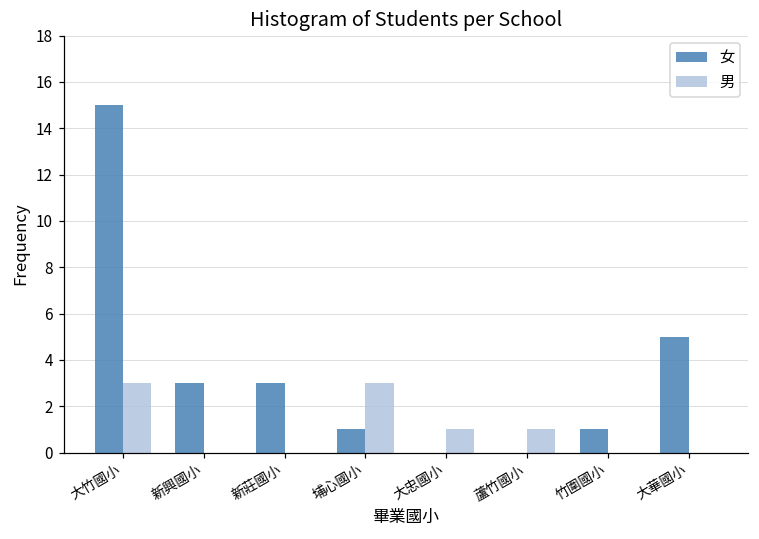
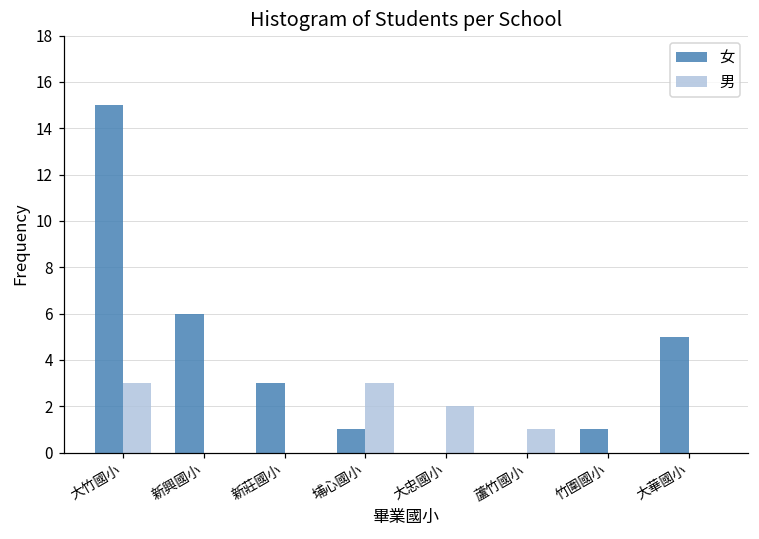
女, 新興國小: 3 -> 6
男, 大忠國小: 1 -> 2
